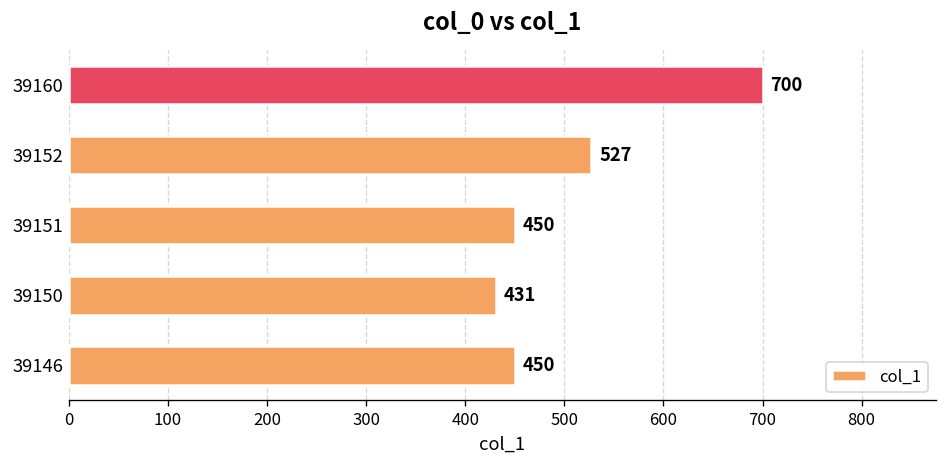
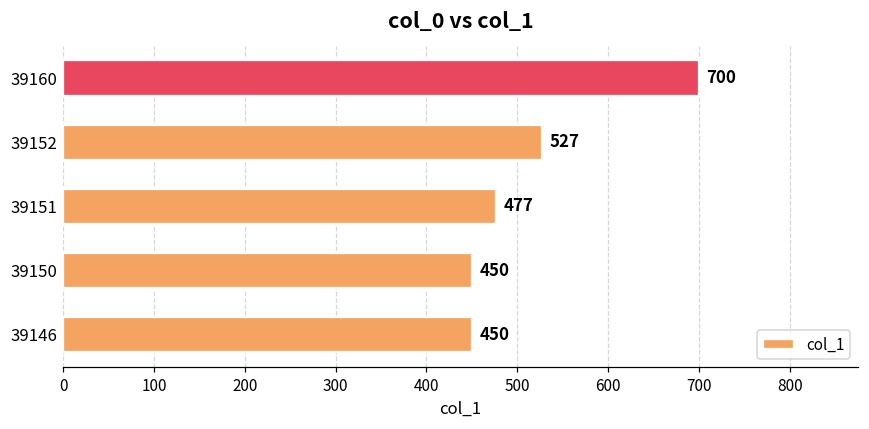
39151: 450 -> 477
39150: 431 -> 450
